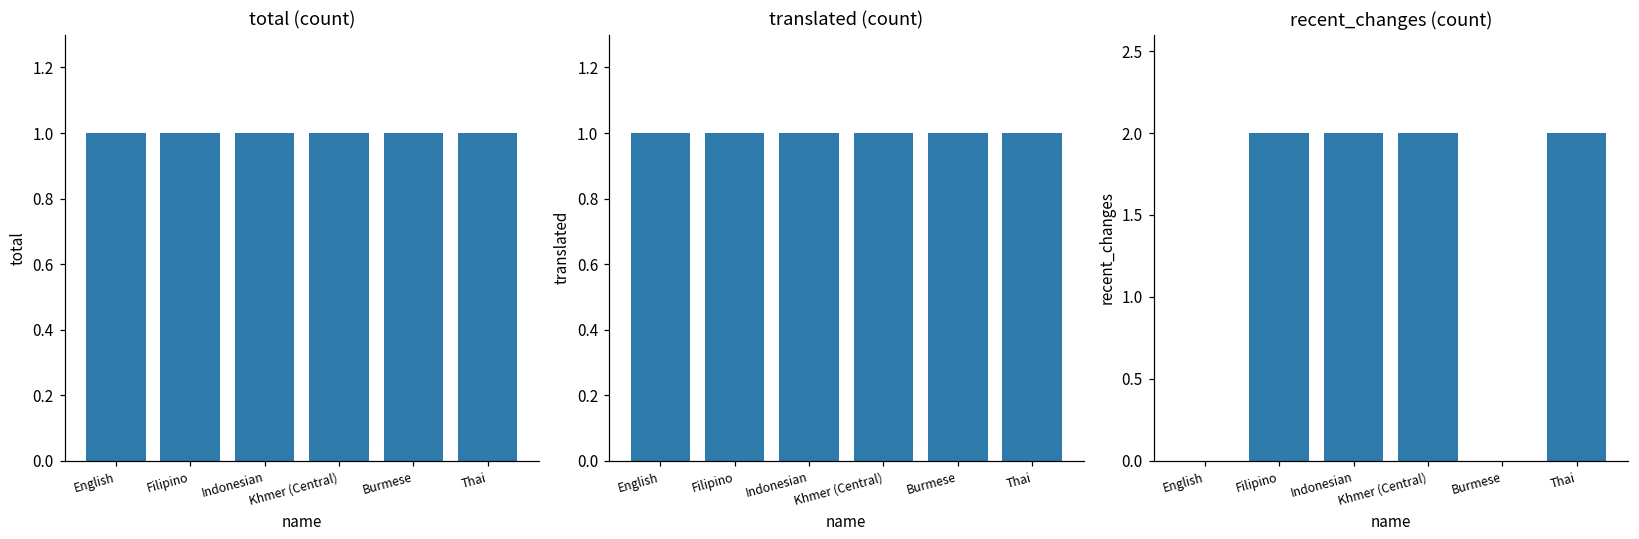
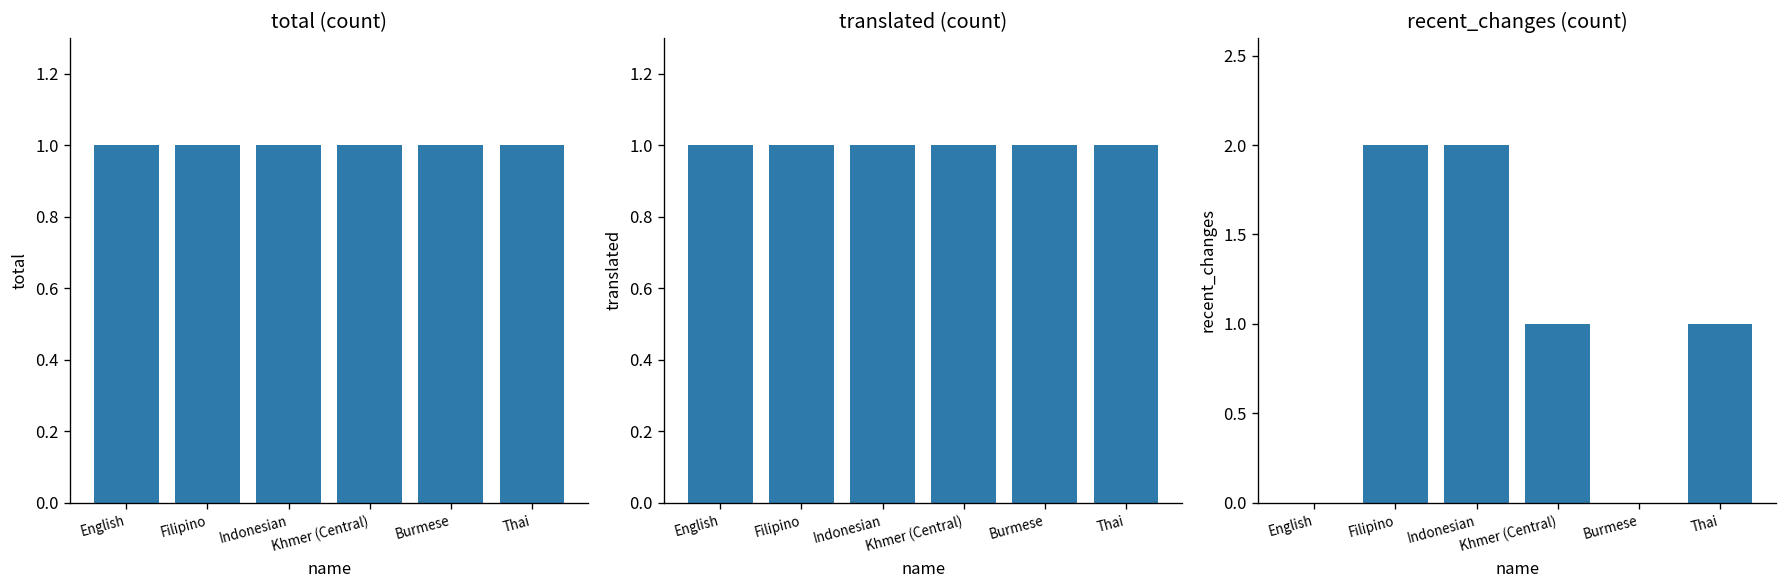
recent_changes (count), Khmer (Central): 2 -> 1
recent_changes (count), Thai: 2 -> 1
